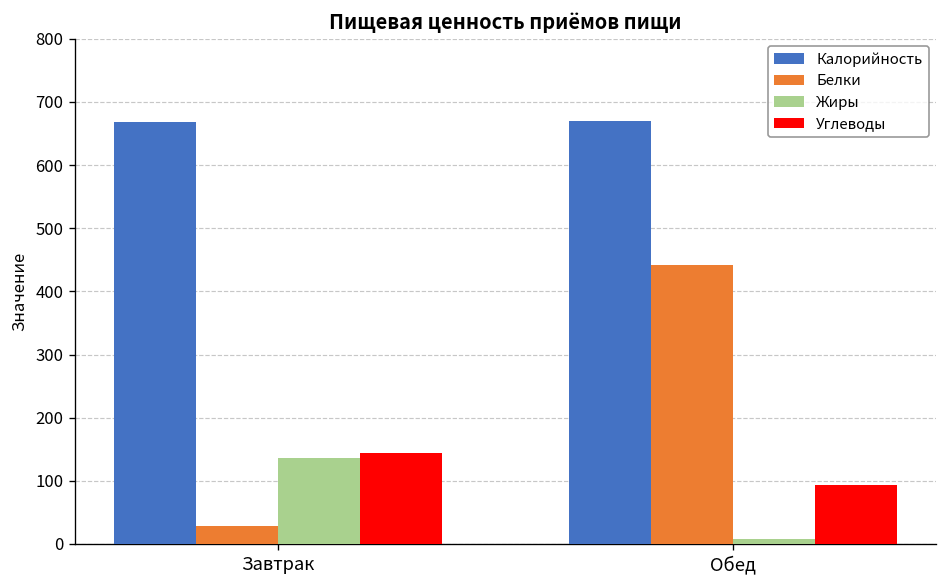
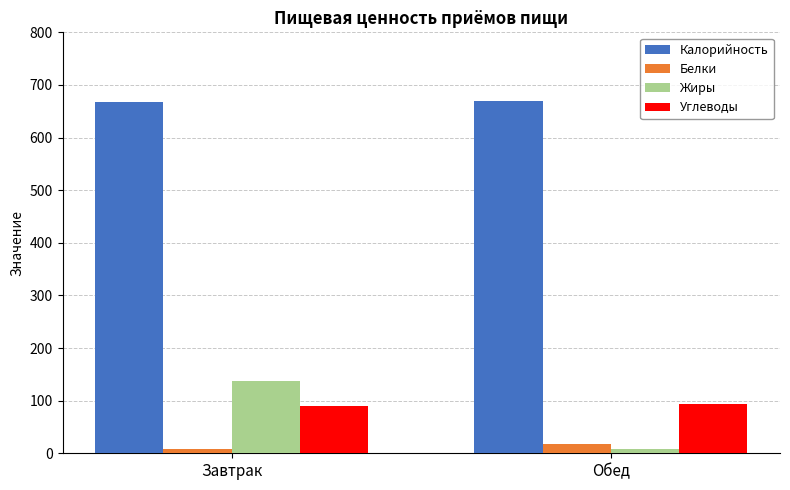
Белки, Завтрак: 30 -> 10
Углеводы, Завтрак: 140 -> 90
Белки, Обед: 440 -> 20
